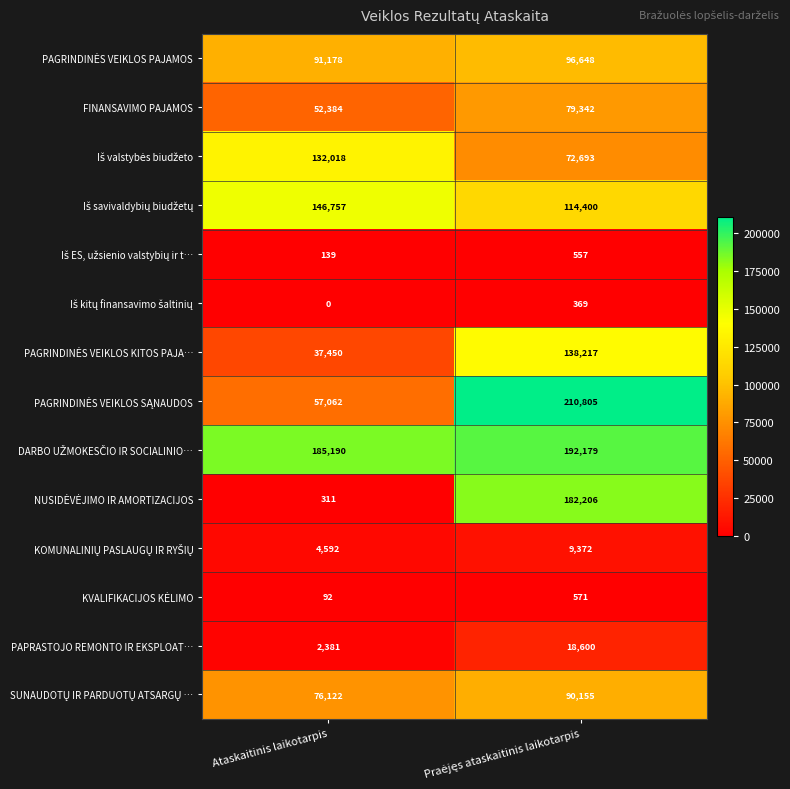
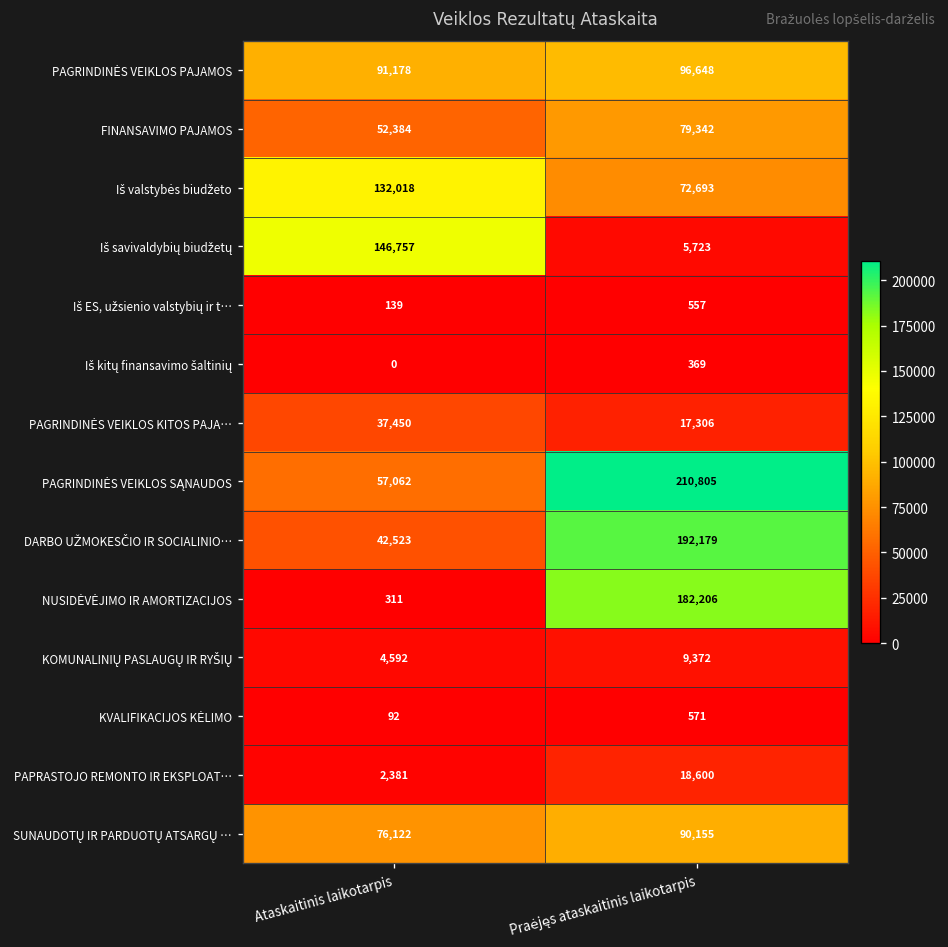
Iš savivaldybių biudžetų, Praėjęs ataskaitinis laikotarpis: 114,400 -> 5,723
PAGRINDINĖS VEIKLOS KITOS PAJA…, Praėjęs ataskaitinis laikotarpis: 138,217 -> 17,306
DARBO UŽMOKESČIO IR SOCIALINIO…, Ataskaitinis laikotarpis: 185,190 -> 42,523
